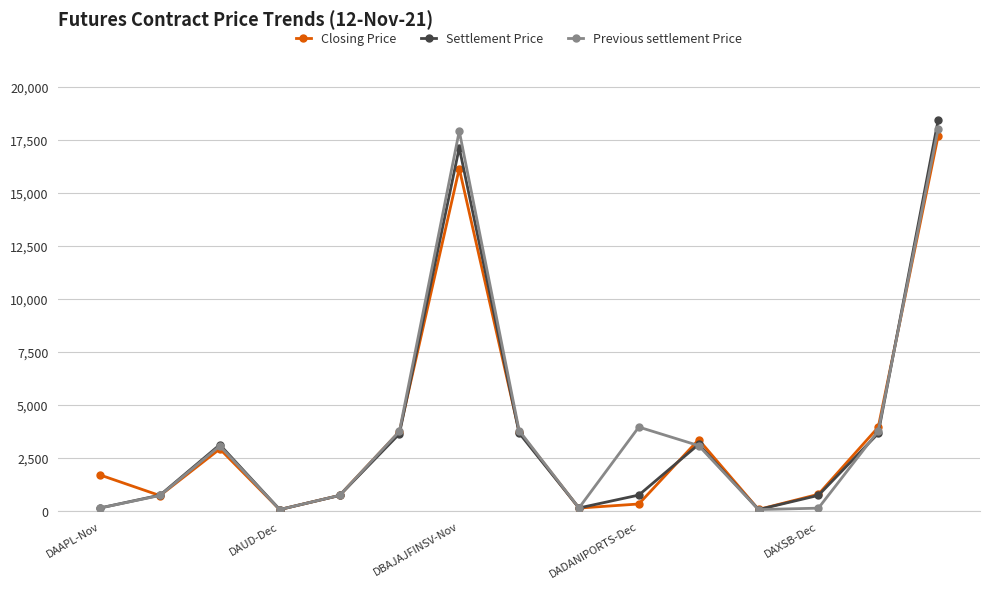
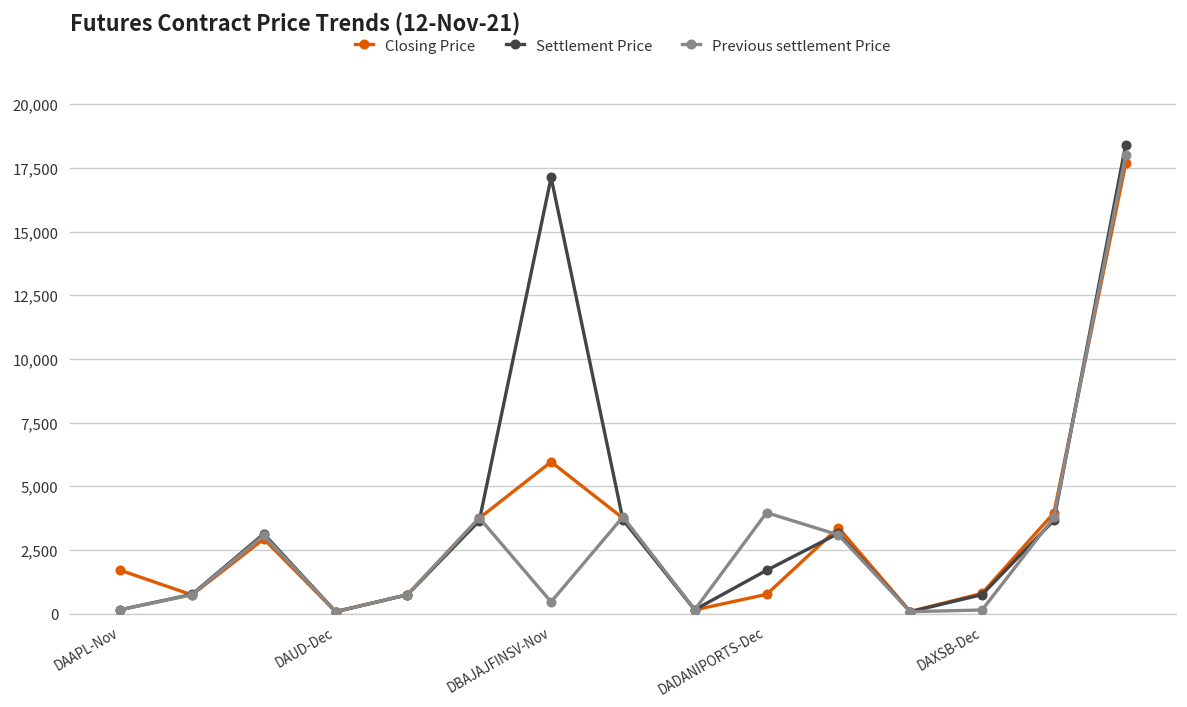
Closing Price, DBAJAJFINSV-Nov: 16,100 -> 6,000
Previous settlement Price, DBAJAJFINSV-Nov: 17,900 -> 500
Closing Price, DADANIPORTS-Dec: 300 -> 800
Settlement Price, DADANIPORTS-Dec: 800 -> 1,700
